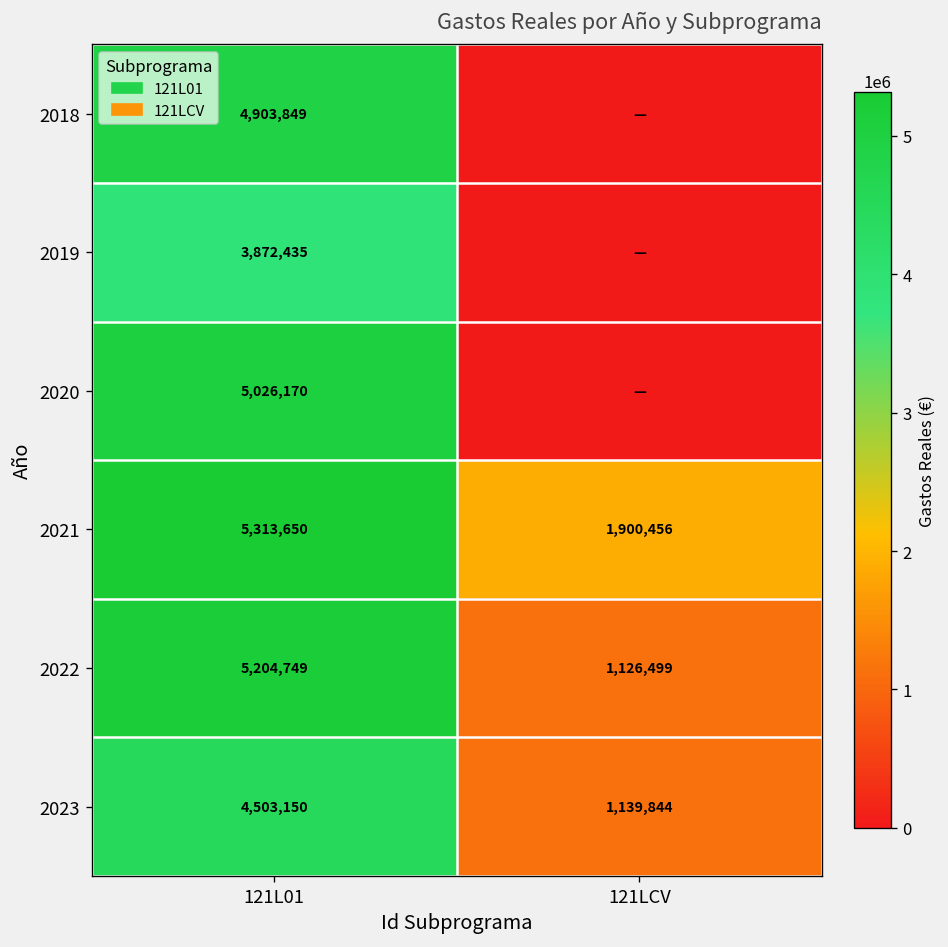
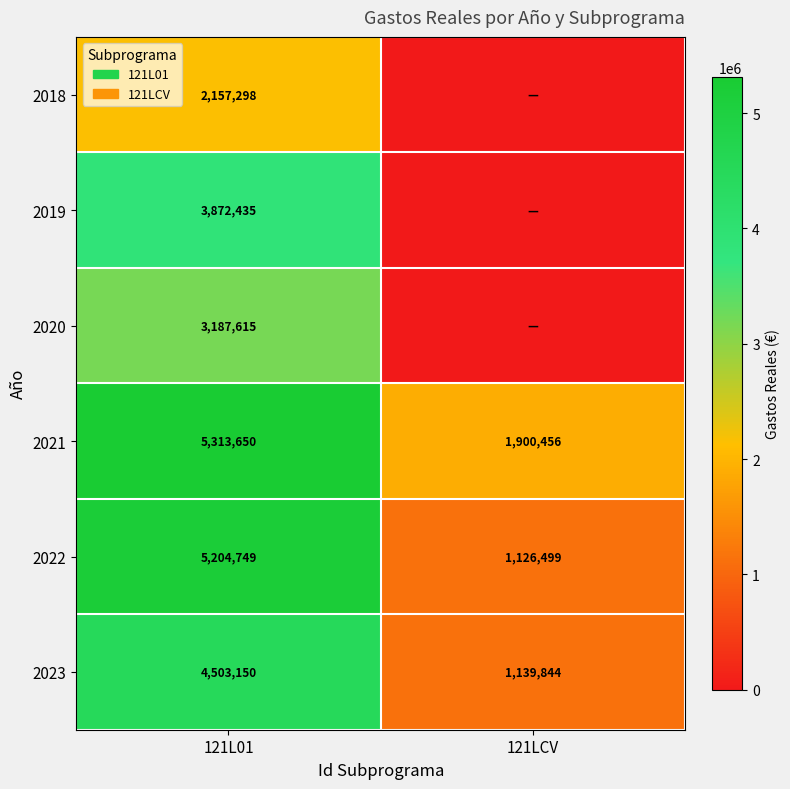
2018, 121L01: 4,903,849 -> 2,157,298
2020, 121L01: 5,026,170 -> 3,187,615
